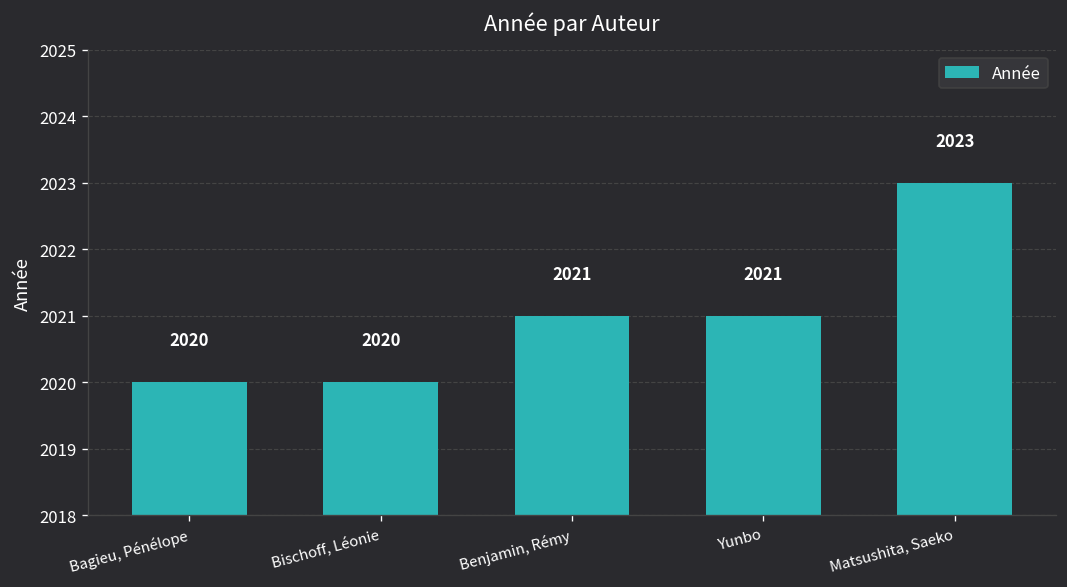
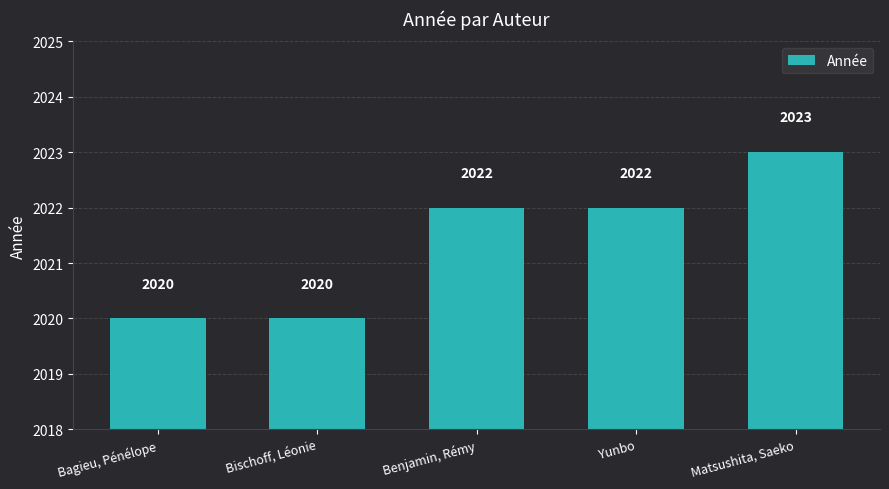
Benjamin, Rémy: 2021 -> 2022
Yunbo: 2021 -> 2022
